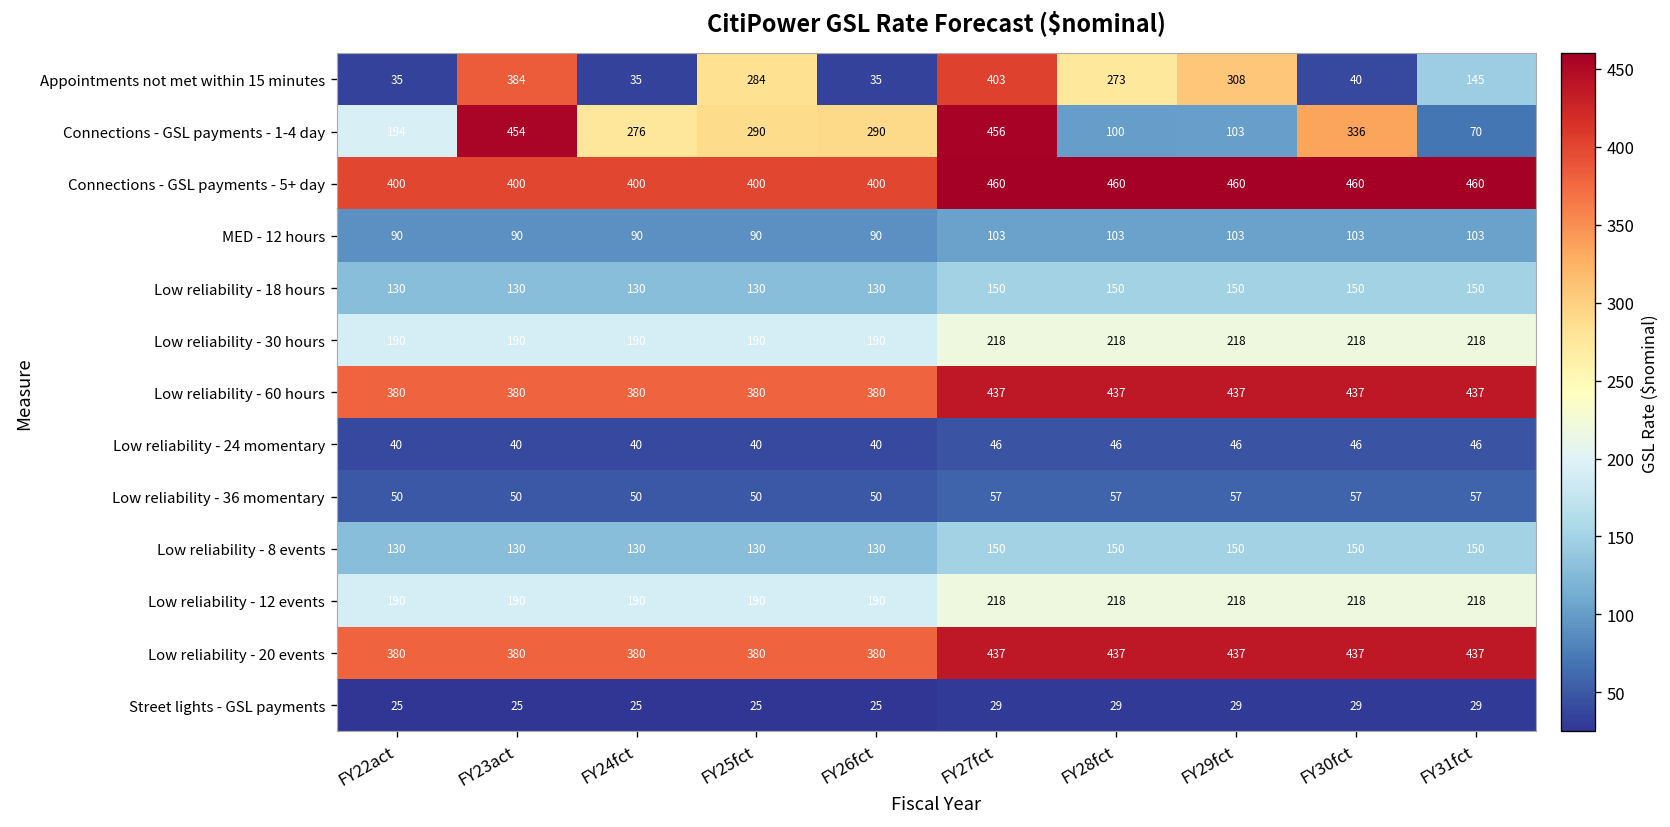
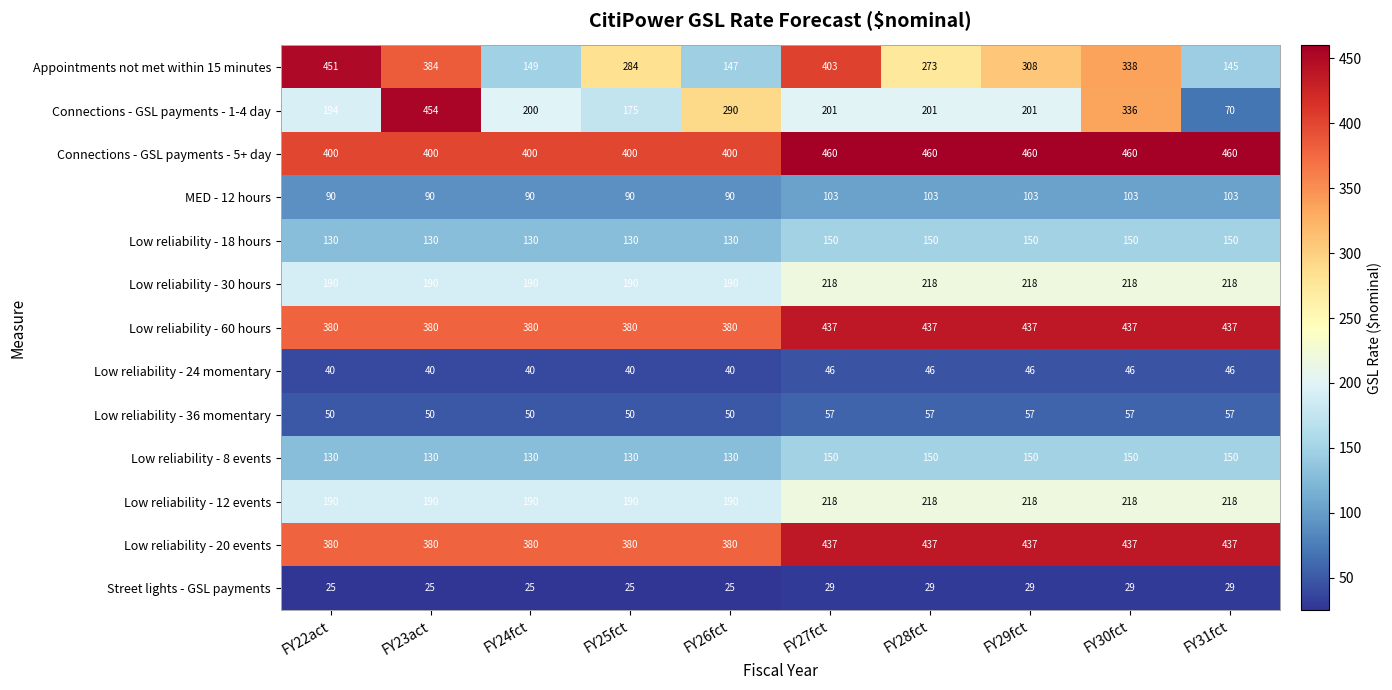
Appointments not met within 15 minutes, FY22act: 35 -> 451
Appointments not met within 15 minutes, FY24fct: 35 -> 149
Appointments not met within 15 minutes, FY26fct: 35 -> 147
Appointments not met within 15 minutes, FY30fct: 40 -> 338
Connections - GSL payments - 1-4 day, FY24fct: 276 -> 200
Connections - GSL payments - 1-4 day, FY25fct: 290 -> 175
Connections - GSL payments - 1-4 day, FY27fct: 456 -> 201
Connections - GSL payments - 1-4 day, FY28fct: 100 -> 201
Connections - GSL payments - 1-4 day, FY29fct: 103 -> 201
